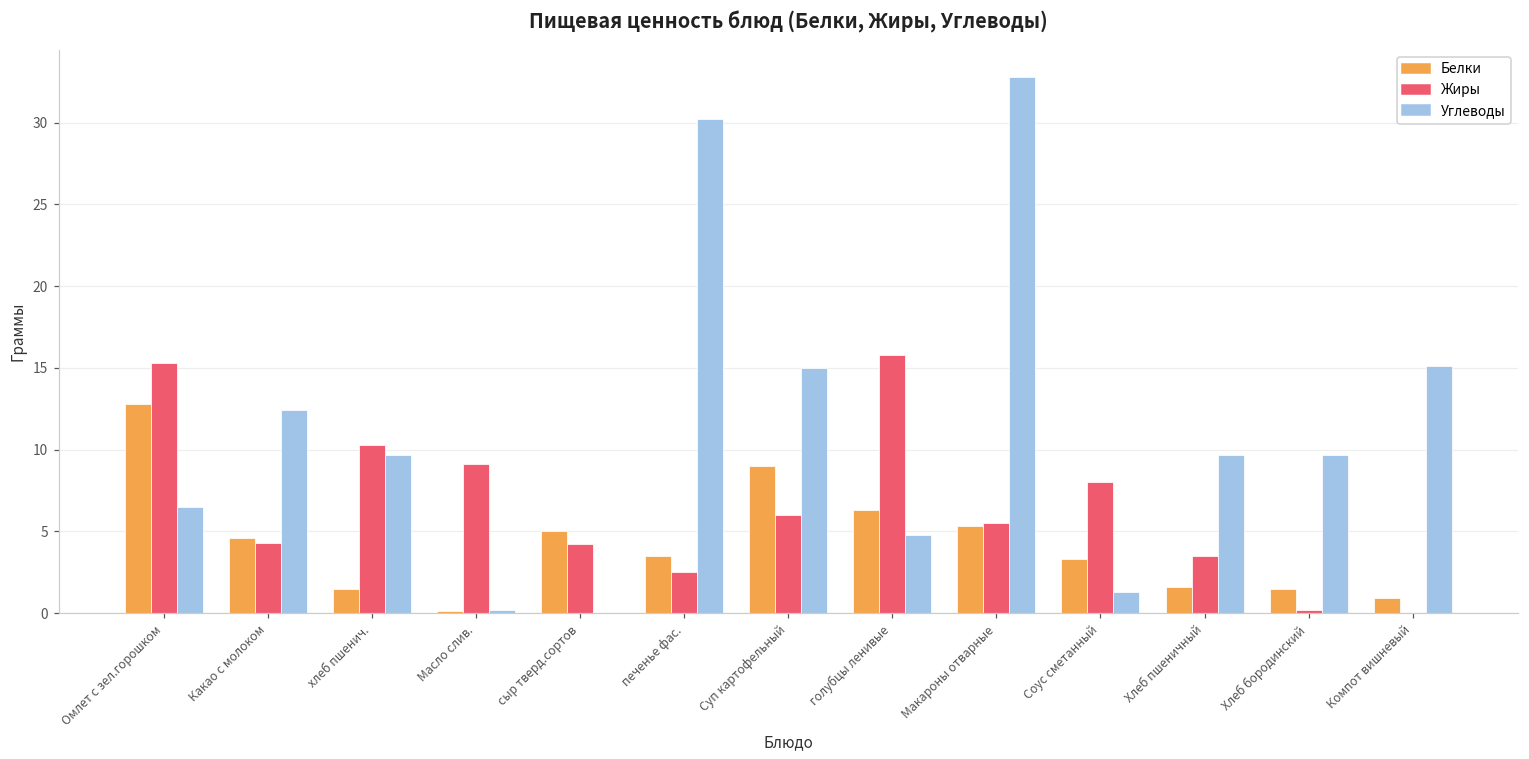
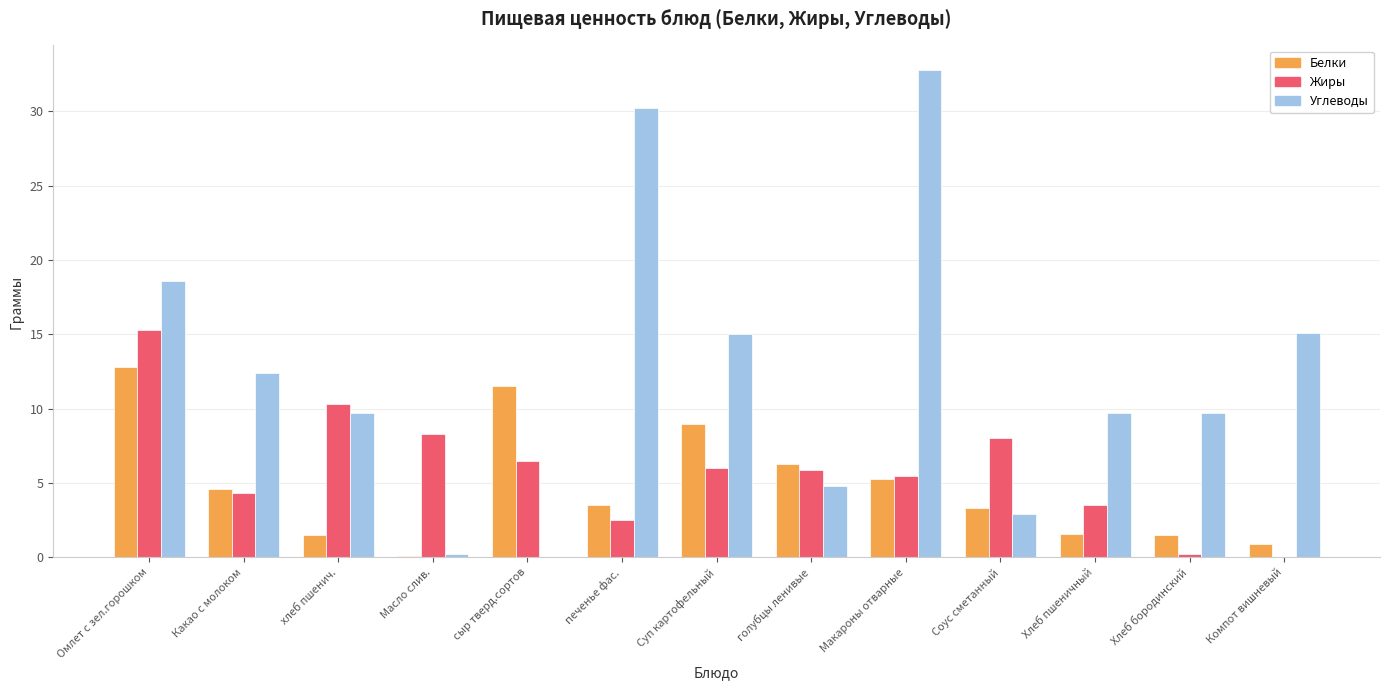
Углеводы, Омлет с зел.горошком: 6.5 -> 18.6
Жиры, Масло слив.: 9.1 -> 8.3
Белки, сыр тверд.сортов: 5.0 -> 11.5
Жиры, сыр тверд.сортов: 4.2 -> 6.5
Жиры, голубцы ленивые: 15.8 -> 5.9
Углеводы, Соус сметанный: 1.3 -> 2.9
